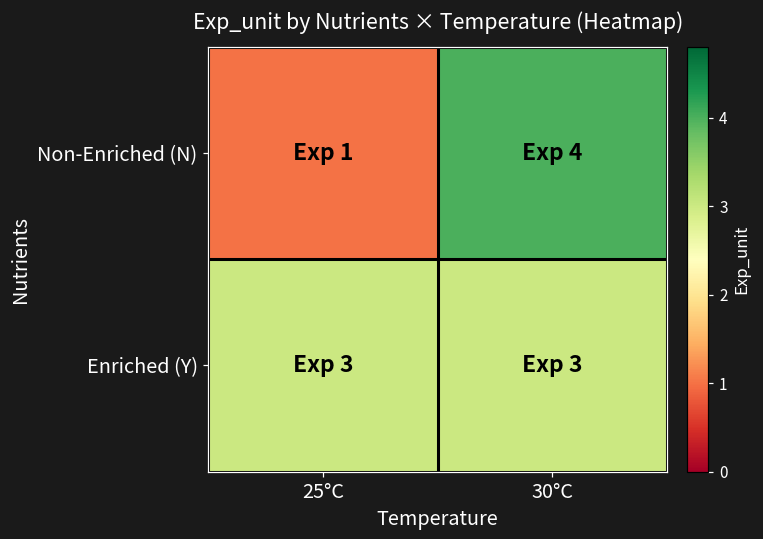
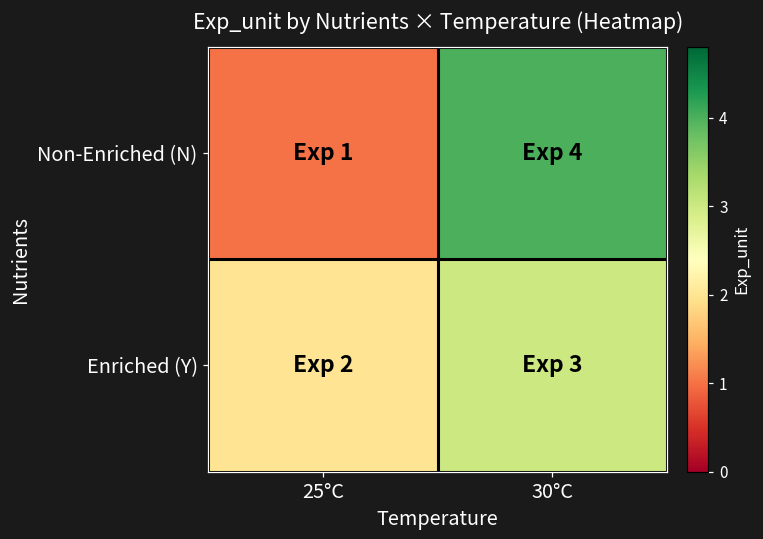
Enriched (Y), 25°C: 3 -> 2
